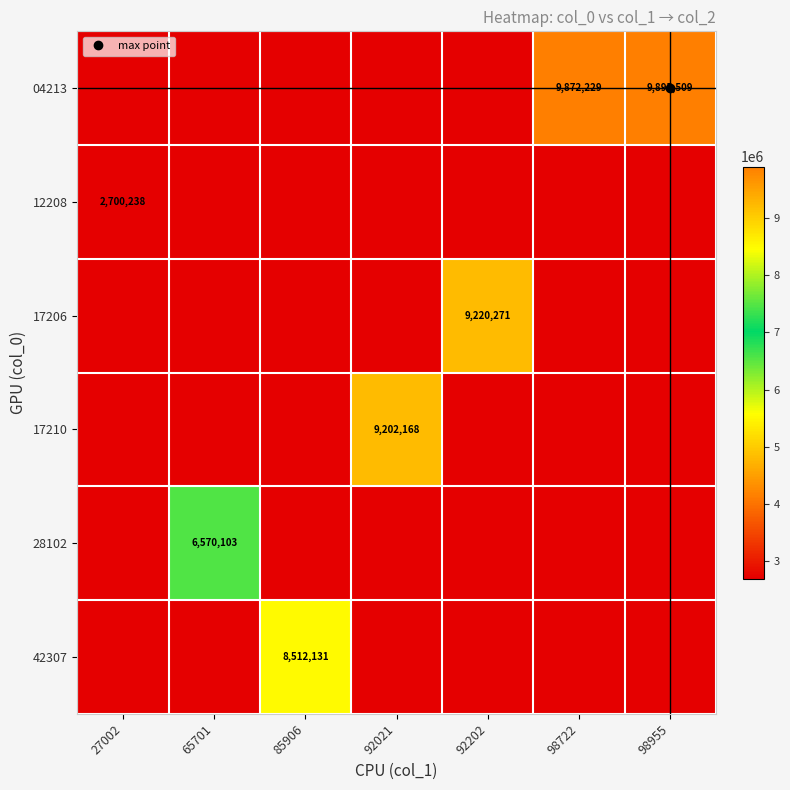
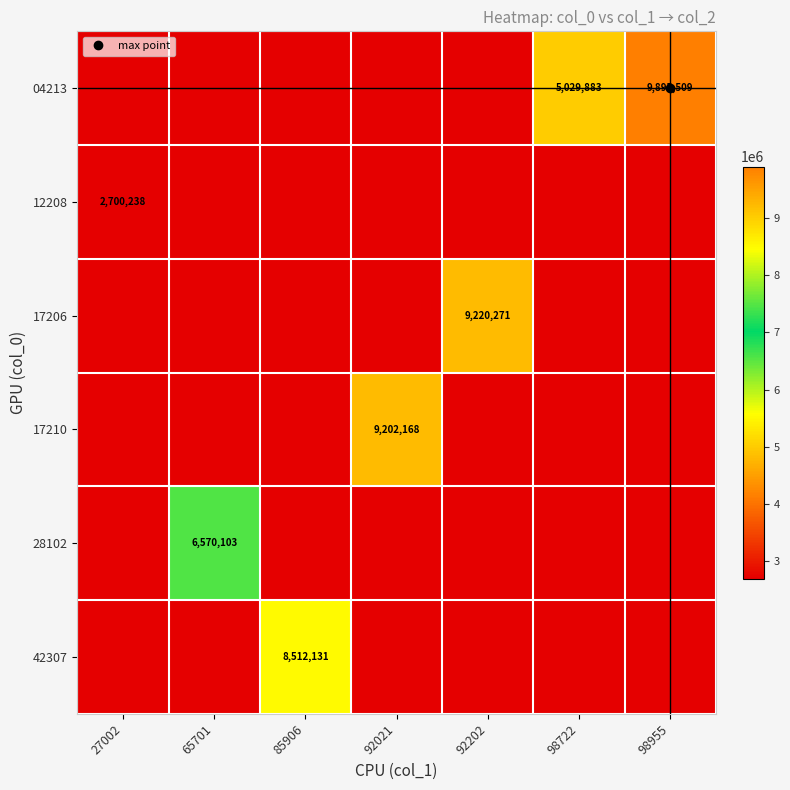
04213, 98722: 9,872,229 -> 5,029,883
